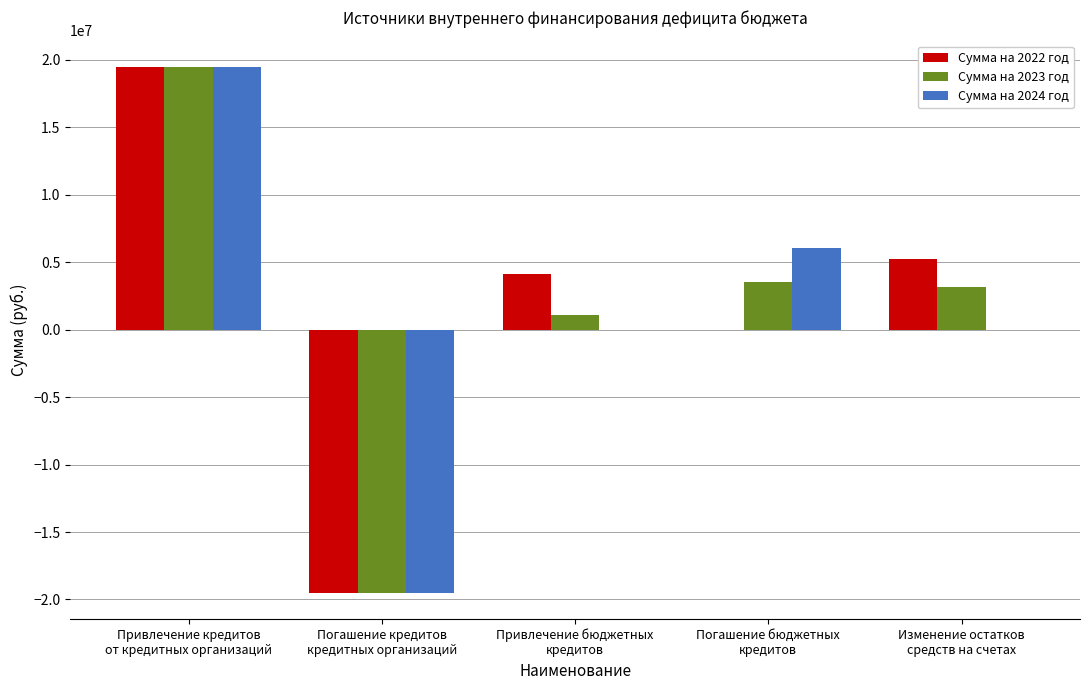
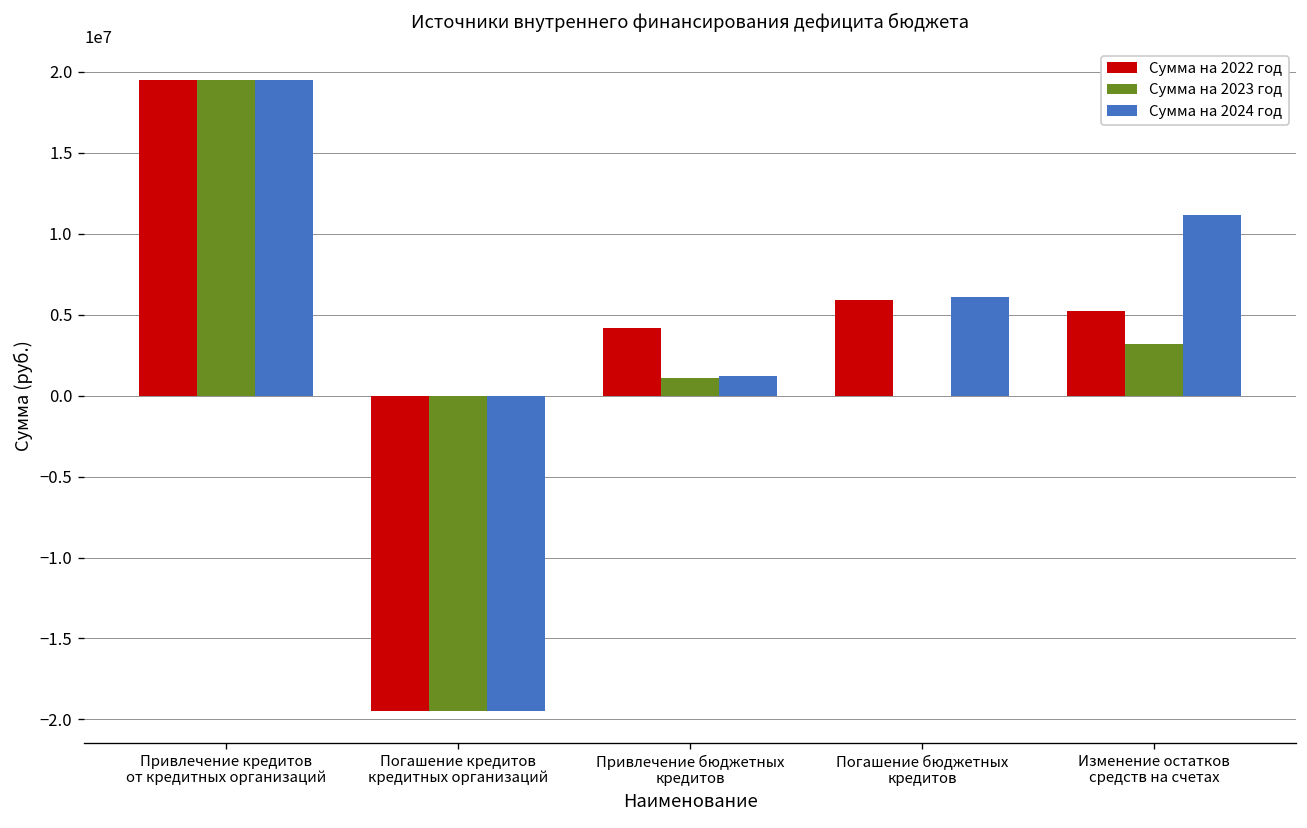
Сумма на 2024 год, Привлечение бюджетных кредитов: 0 -> 1200000
Сумма на 2022 год, Погашение бюджетных кредитов: 0 -> 5900000
Сумма на 2023 год, Погашение бюджетных кредитов: 3500000 -> 0
Сумма на 2024 год, Изменение остатков средств на счетах: 0 -> 11200000
